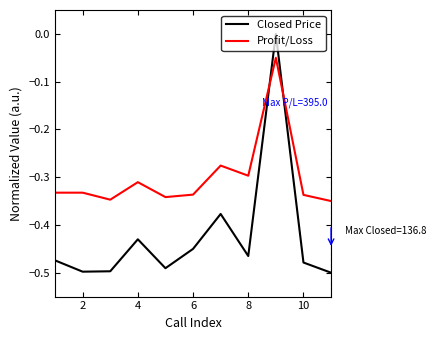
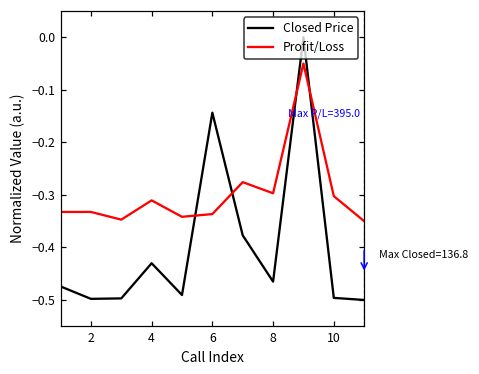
Closed Price, 6: -0.45 -> -0.14
Closed Price, 10: -0.48 -> -0.50
Profit/Loss, 10: -0.34 -> -0.30
